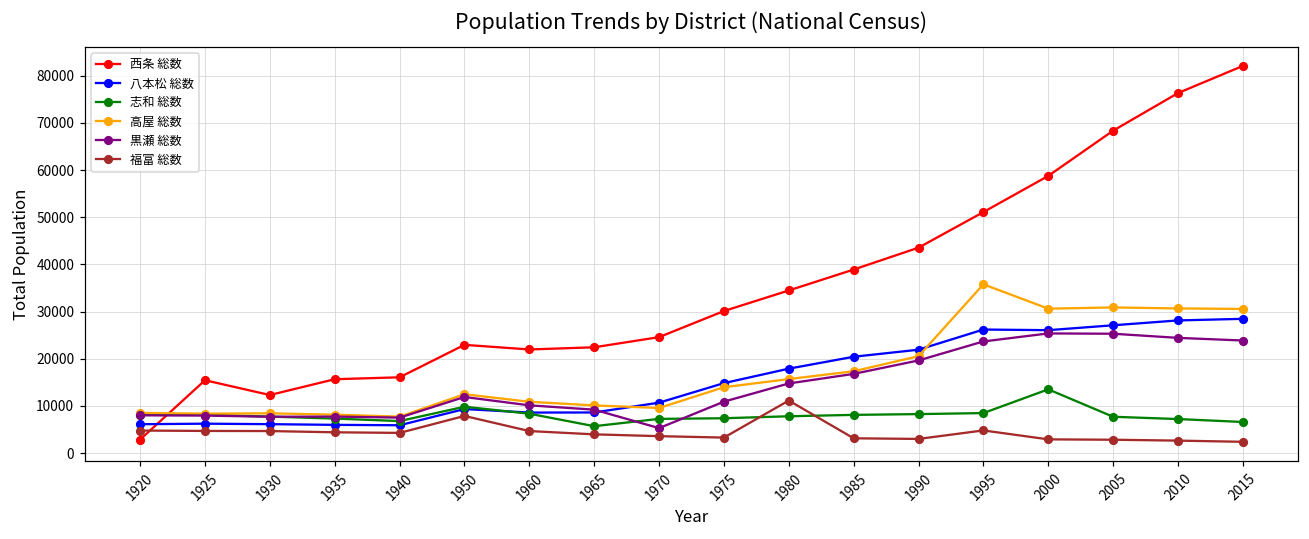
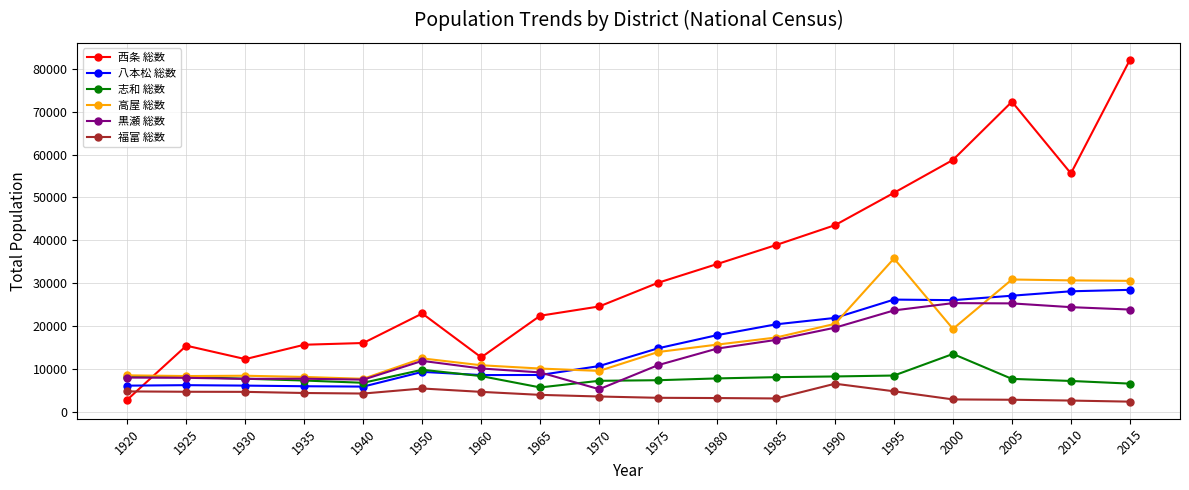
福富 総数, 1950: 8000 -> 5000
西条 総数, 1960: 22000 -> 13000
福富 総数, 1980: 11000 -> 3000
福富 総数, 1990: 3000 -> 7000
高屋 総数, 2000: 31000 -> 19000
西条 総数, 2005: 68000 -> 72000
西条 総数, 2010: 76000 -> 56000
